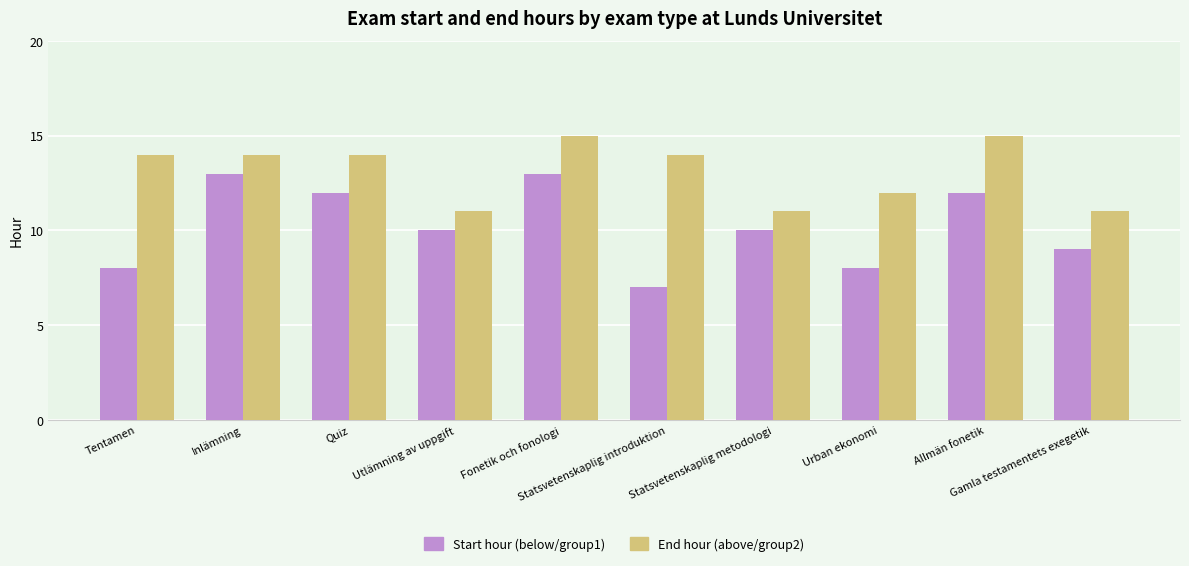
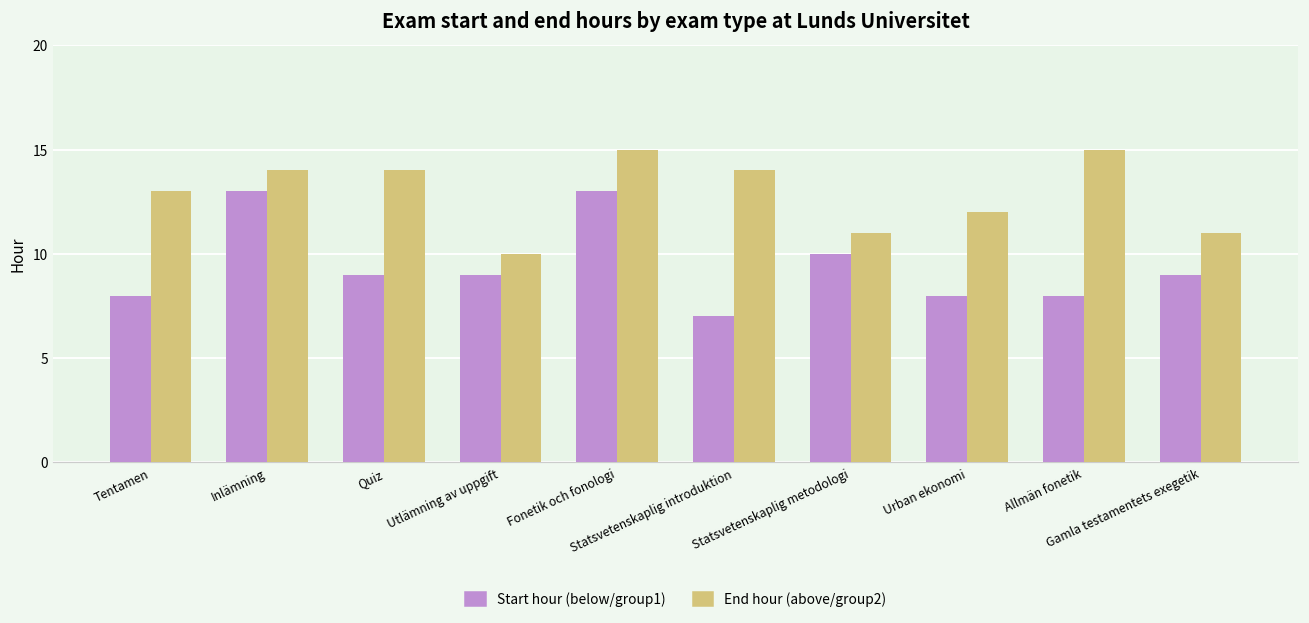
End hour (above/group2), Tentamen: 14 -> 13
Start hour (below/group1), Quiz: 12 -> 9
Start hour (below/group1), Utlämning av uppgift: 10 -> 9
End hour (above/group2), Utlämning av uppgift: 11 -> 10
Start hour (below/group1), Allmän fonetik: 12 -> 8
